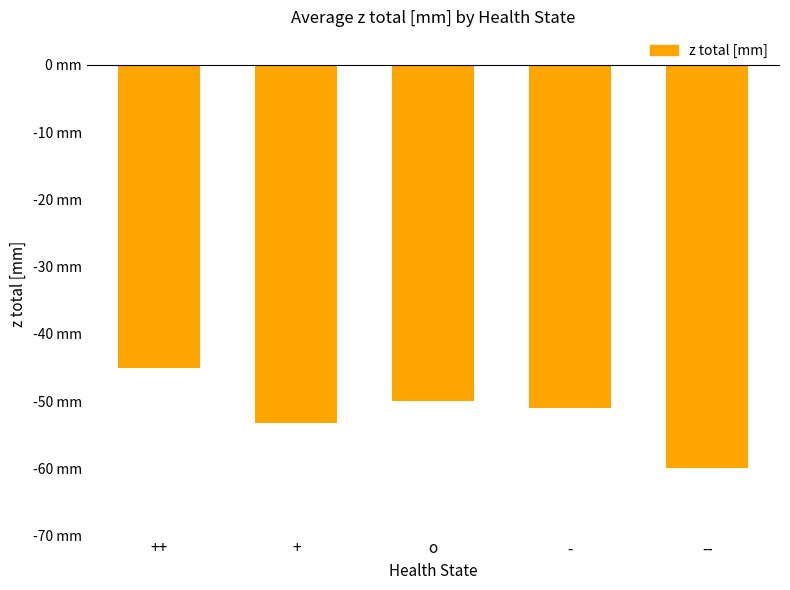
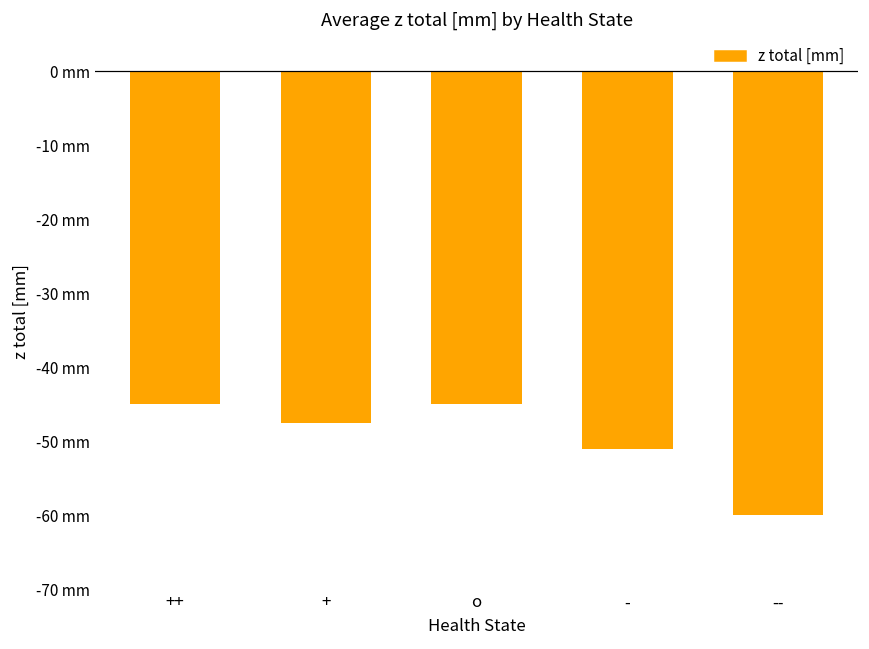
+: -53 mm -> -48 mm
o: -50 mm -> -45 mm
